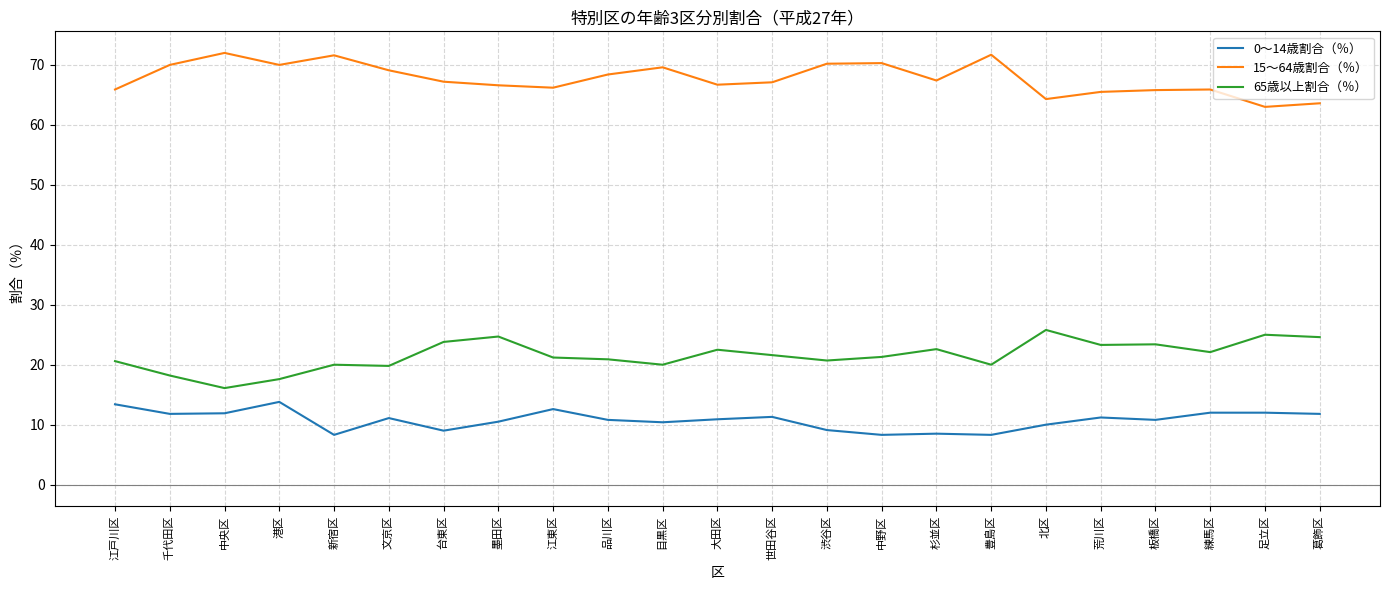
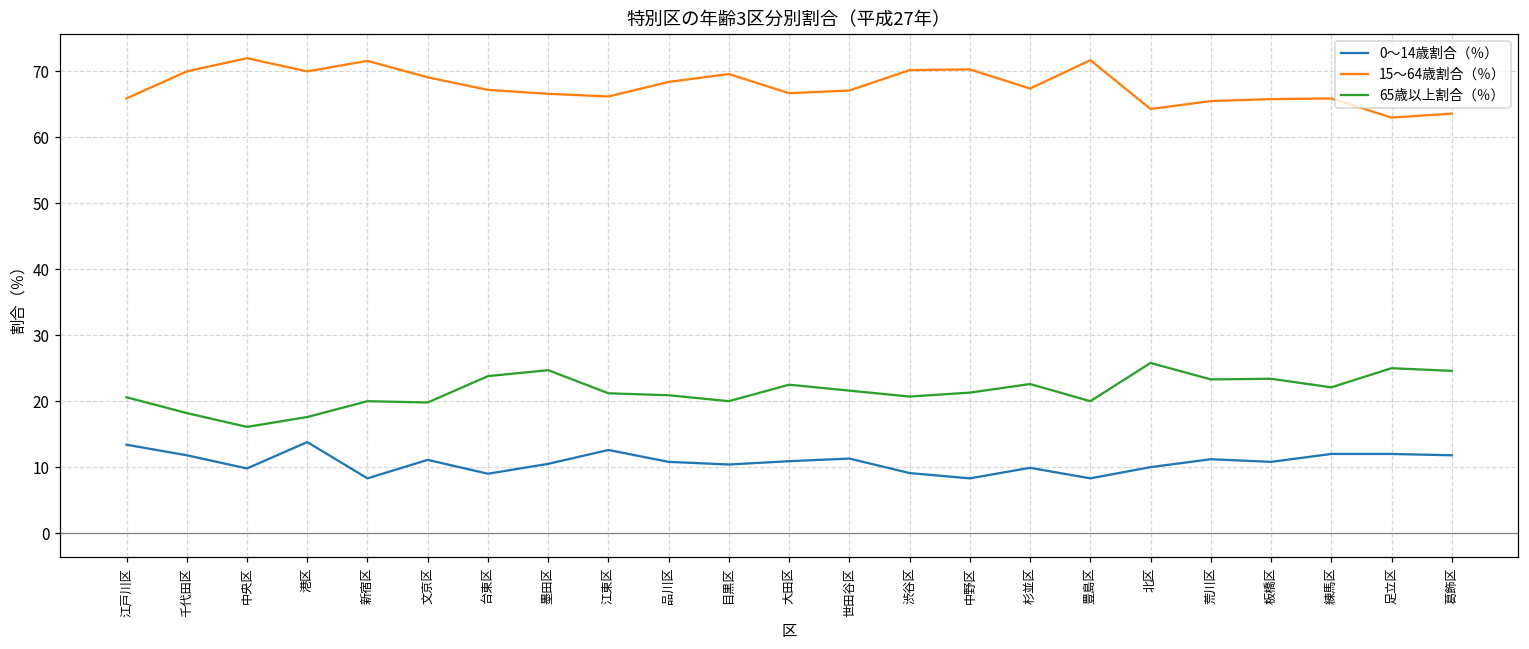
0～14歳割合（％）, 中央区: 12 -> 10
0～14歳割合（％）, 杉並区: 9 -> 10
